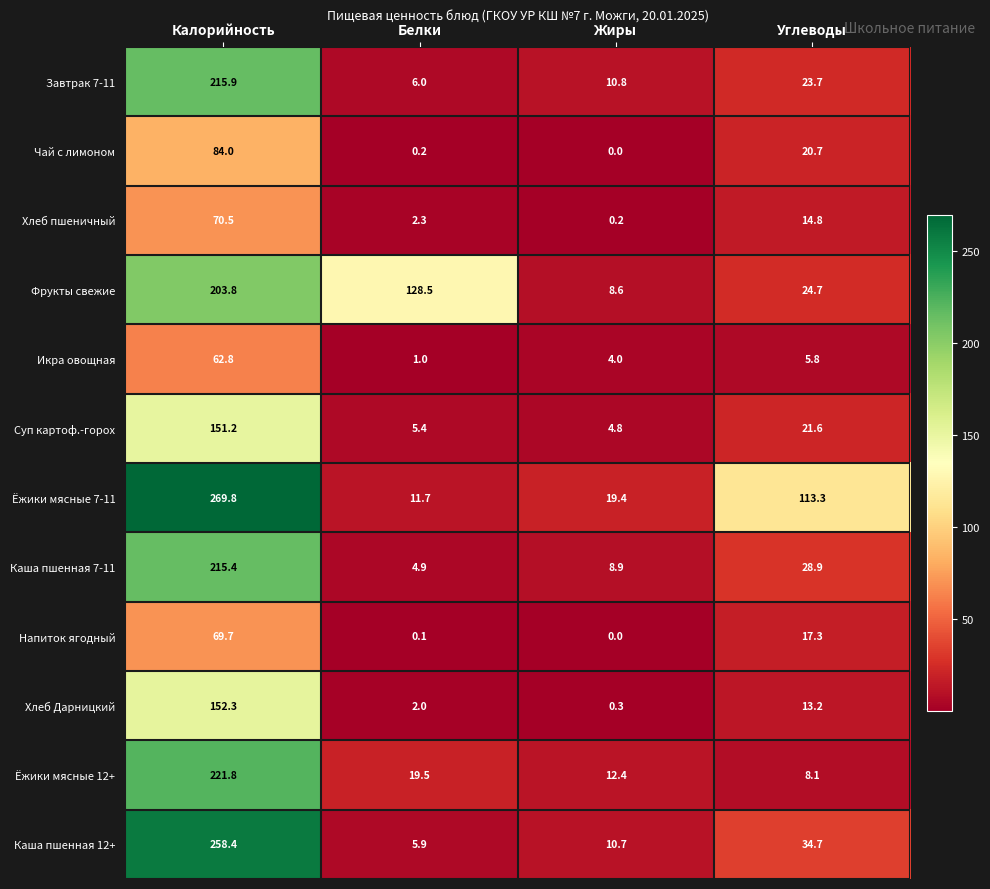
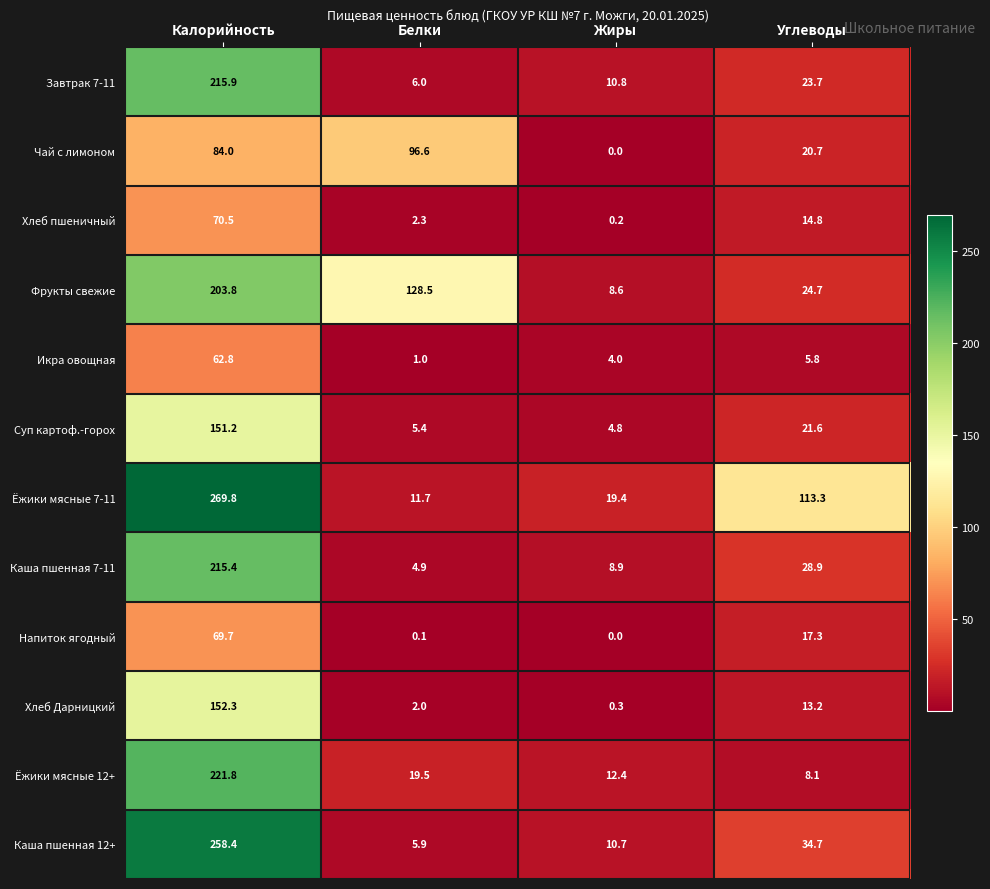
Чай с лимоном, Белки: 0.2 -> 96.6
